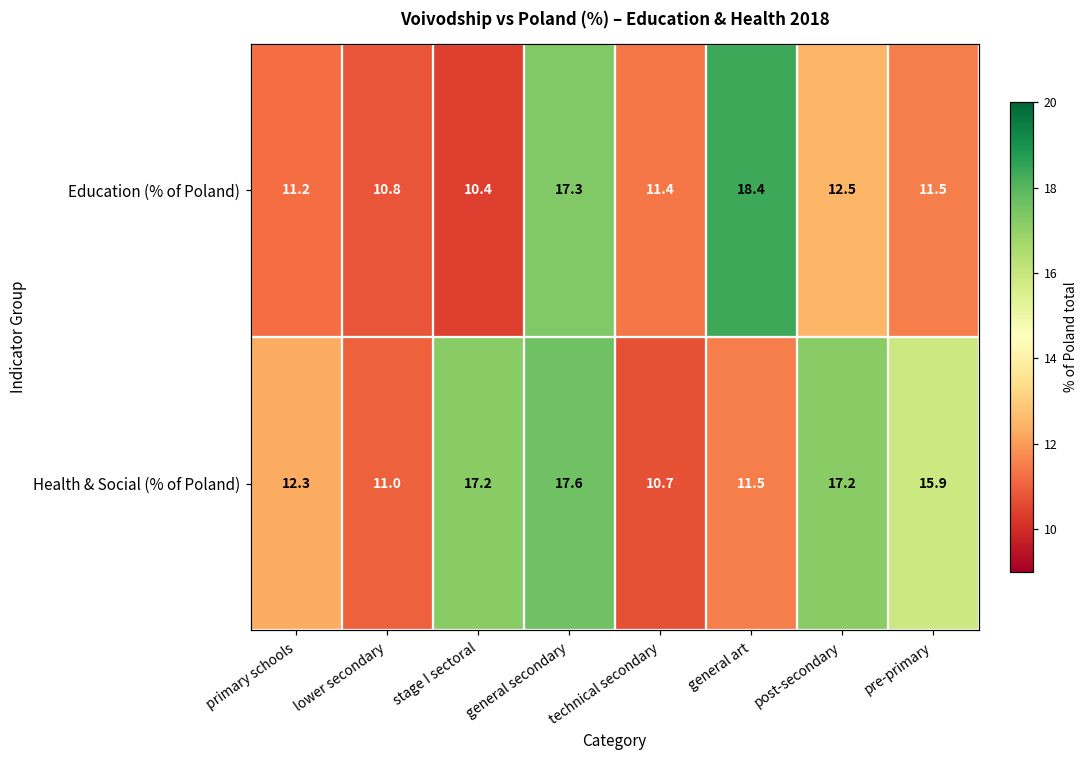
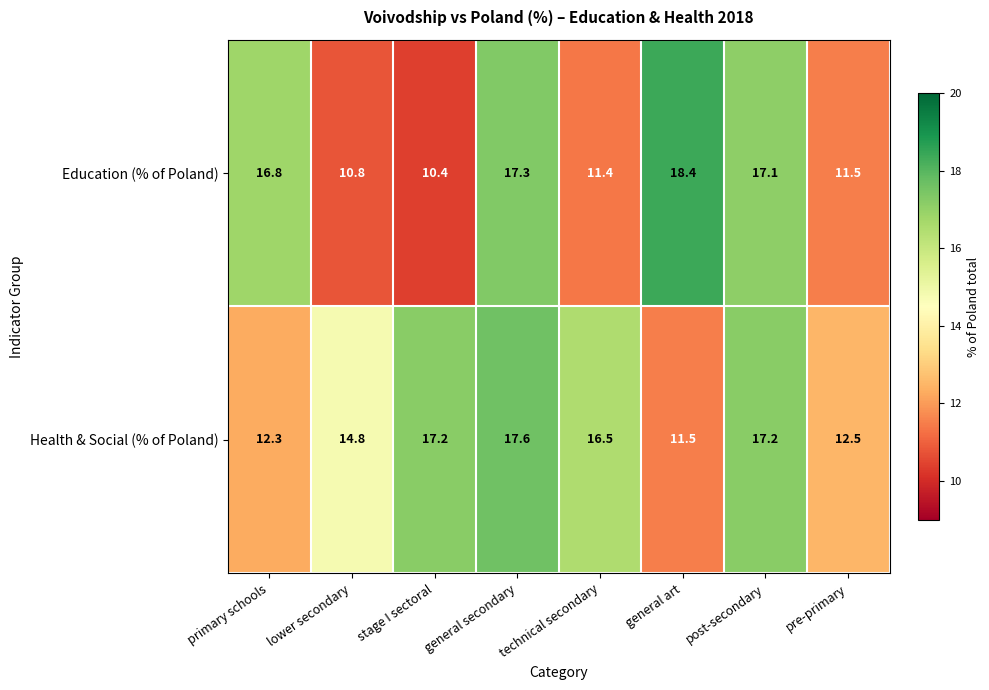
Education (% of Poland), primary schools: 11.2 -> 16.8
Education (% of Poland), post-secondary: 12.5 -> 17.1
Health & Social (% of Poland), lower secondary: 11.0 -> 14.8
Health & Social (% of Poland), technical secondary: 10.7 -> 16.5
Health & Social (% of Poland), pre-primary: 15.9 -> 12.5
